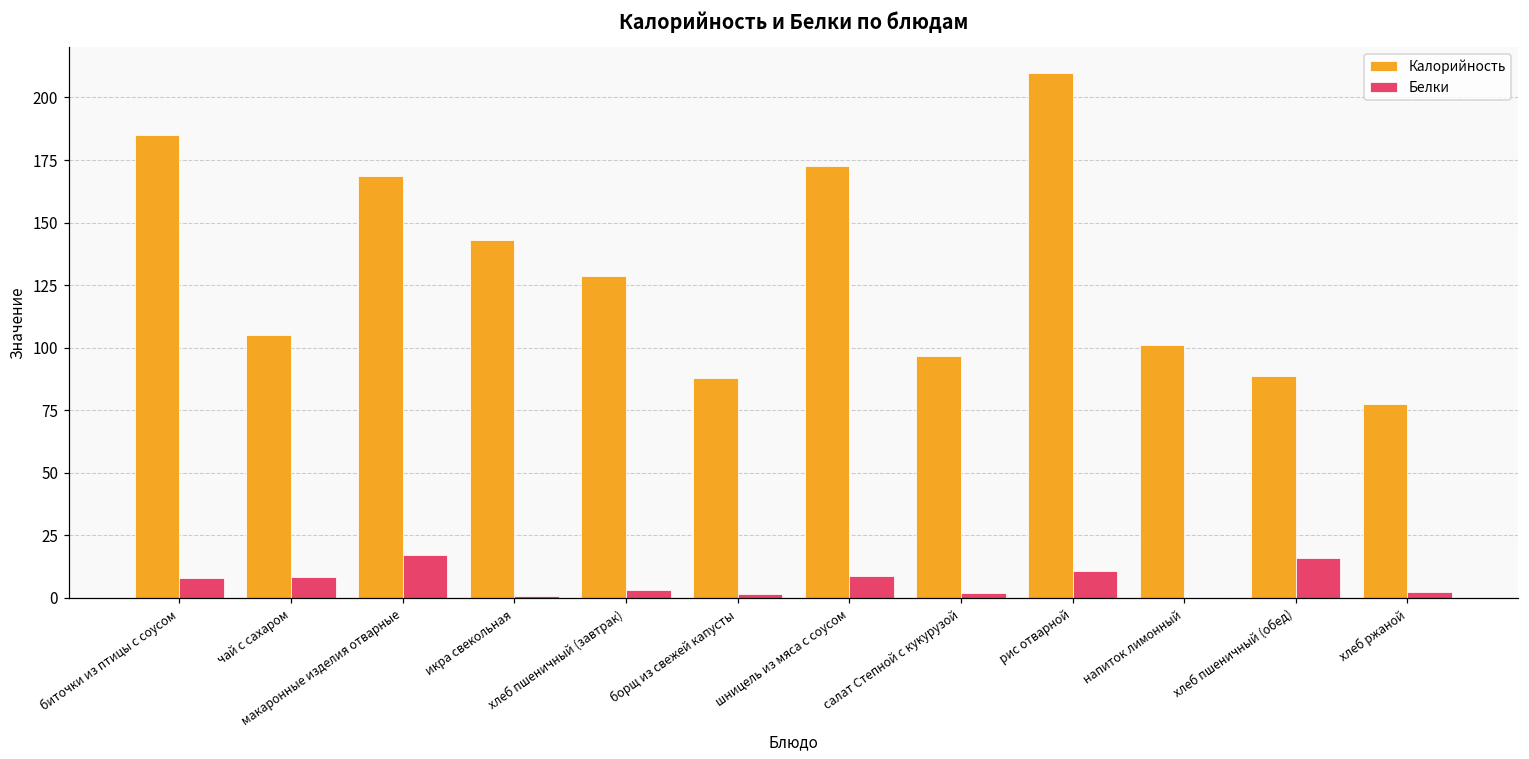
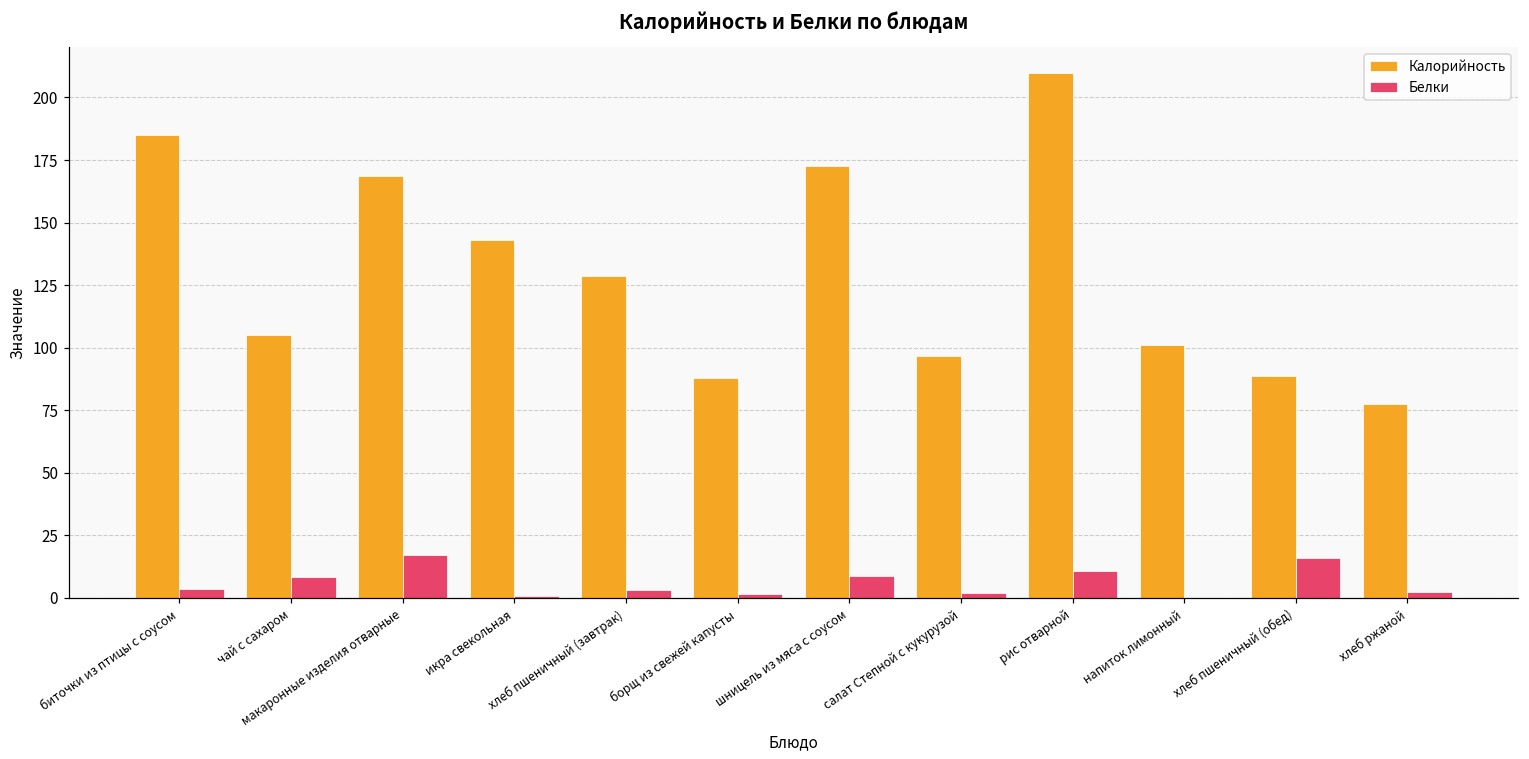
Белки, биточки из птицы с соусом: 8 -> 3
